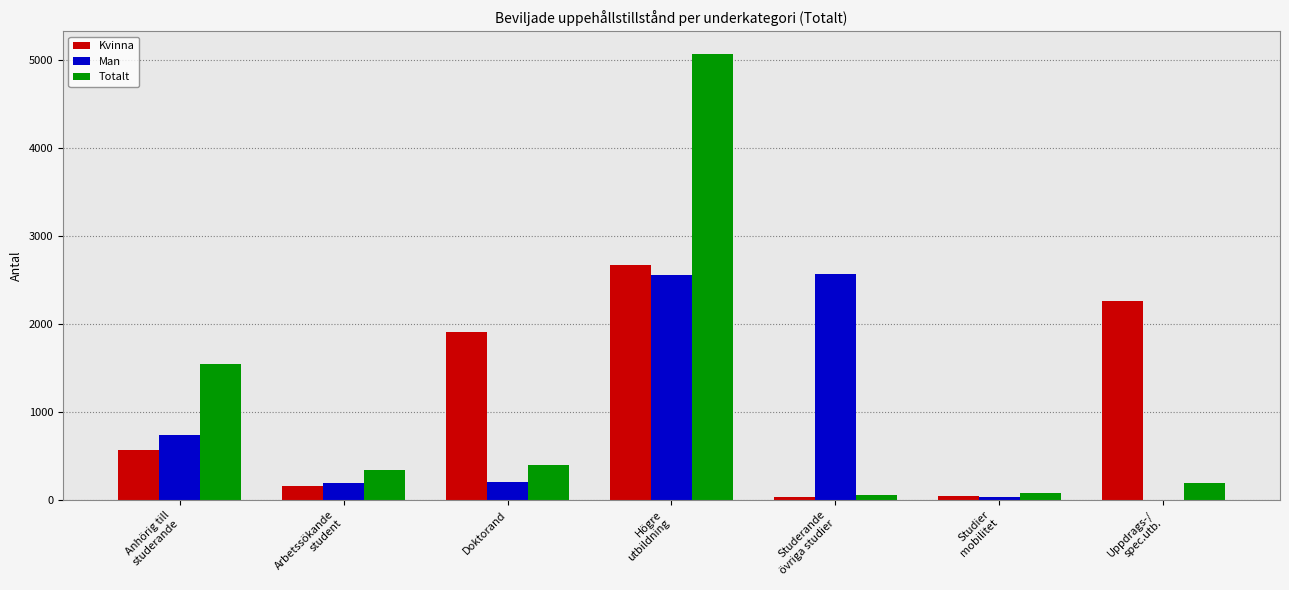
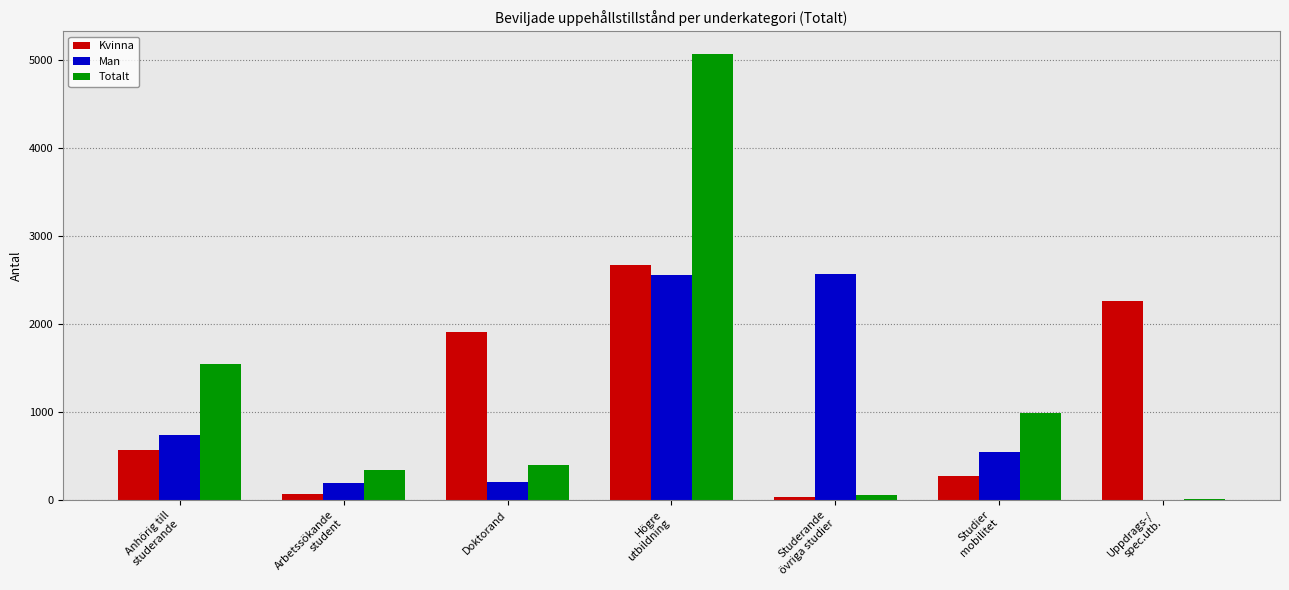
Kvinna, Arbetssökande student: 200 -> 100
Kvinna, Studier mobilitet: 0 -> 300
Man, Studier mobilitet: 0 -> 500
Totalt, Studier mobilitet: 100 -> 1000
Totalt, Uppdrags-/ spec.utb.: 200 -> 0
